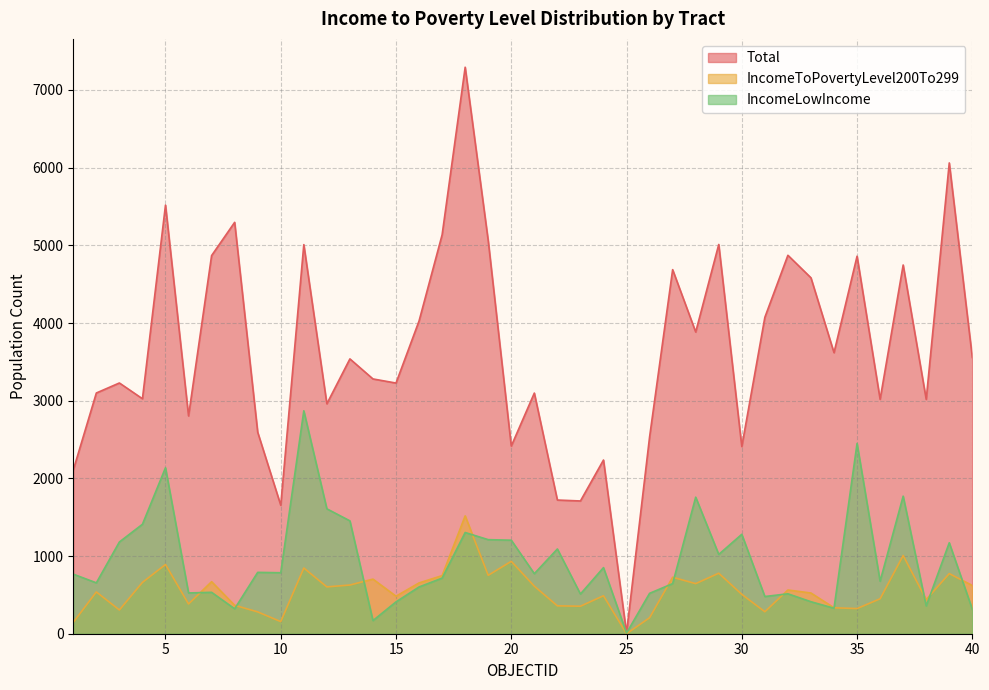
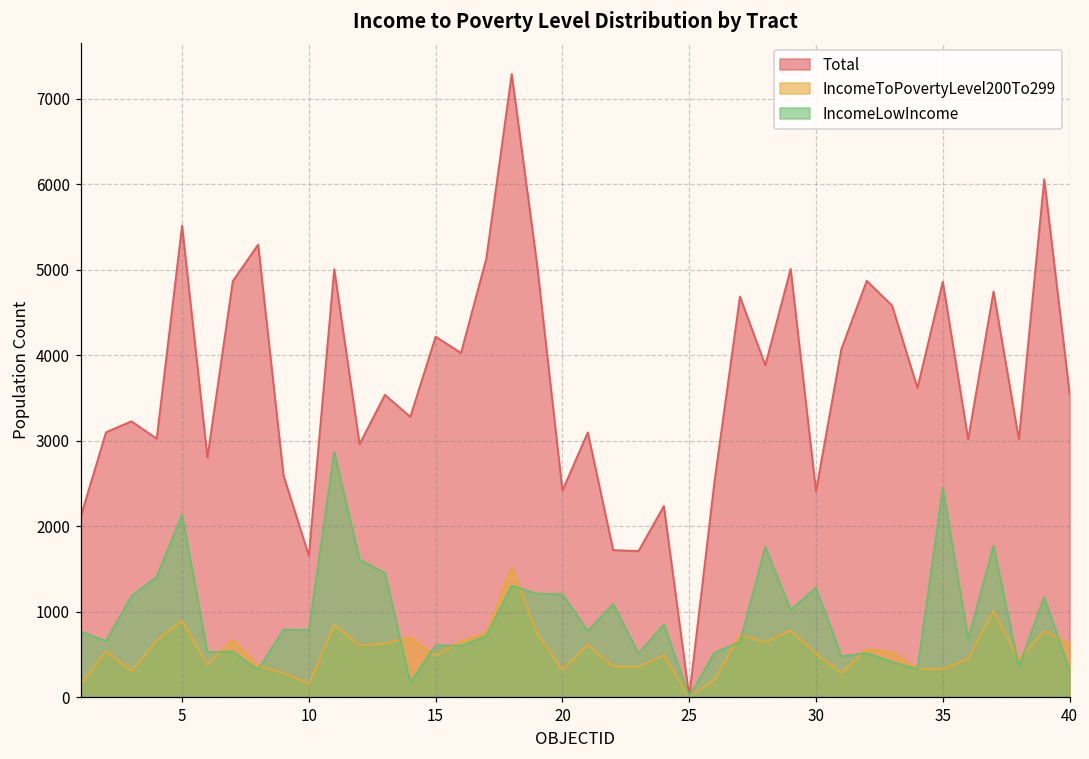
Total, 15: 3200 -> 4200
IncomeLowIncome, 15: 400 -> 600
IncomeToPovertyLevel200To299, 20: 900 -> 300
